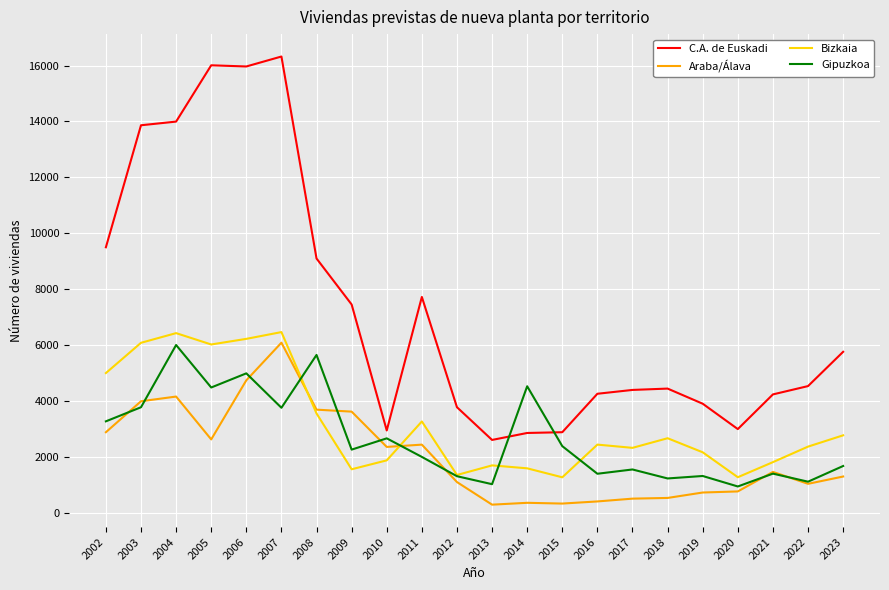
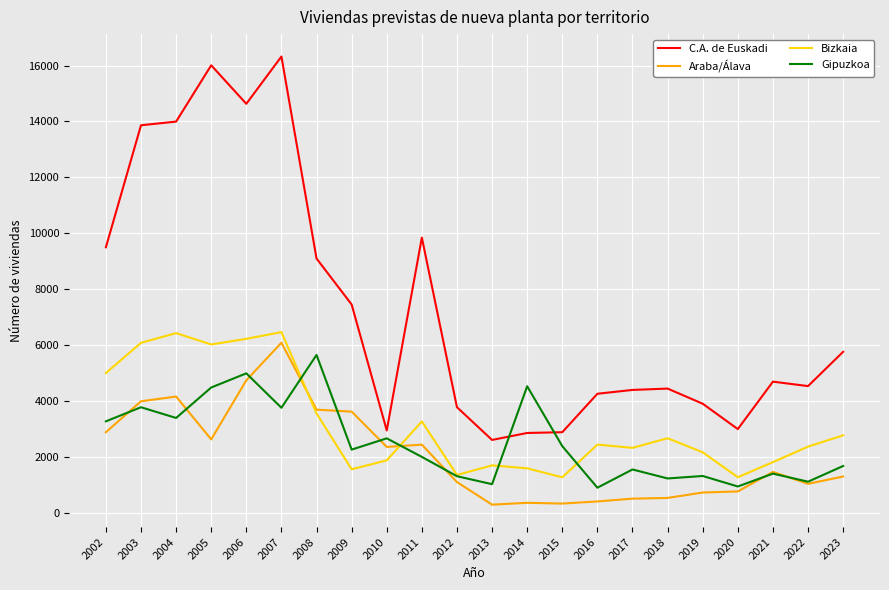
Gipuzkoa, 2004: 6000 -> 3400
C.A. de Euskadi, 2006: 16000 -> 14600
C.A. de Euskadi, 2011: 7700 -> 9800
Gipuzkoa, 2016: 1400 -> 900
C.A. de Euskadi, 2021: 4200 -> 4700
